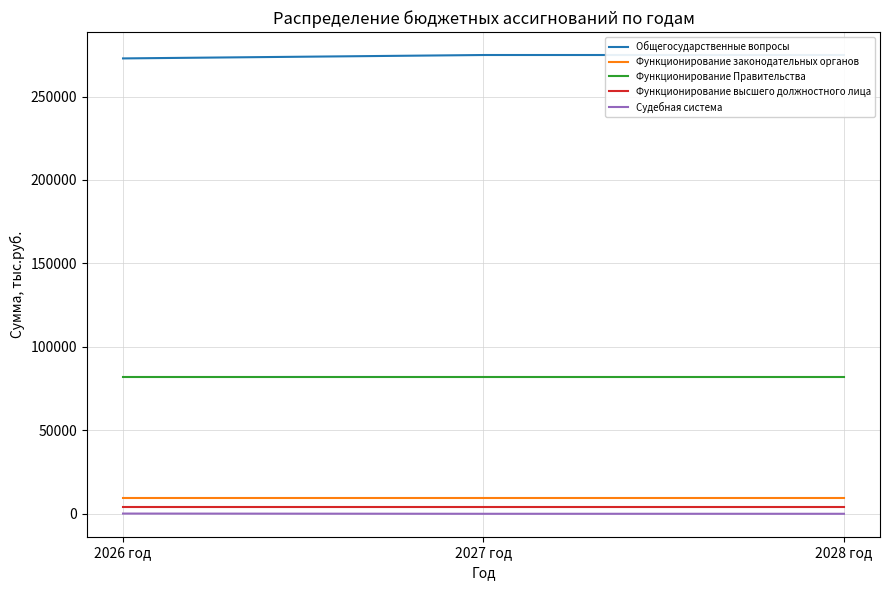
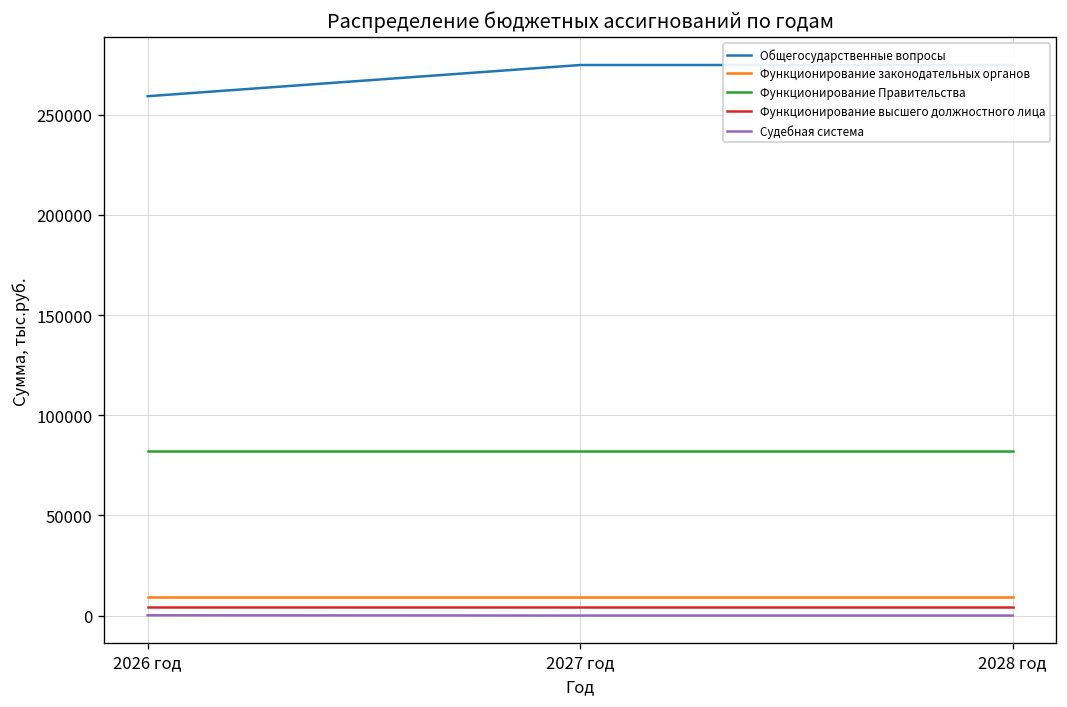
Общегосударственные вопросы, 2026 год: 273000 -> 259000
